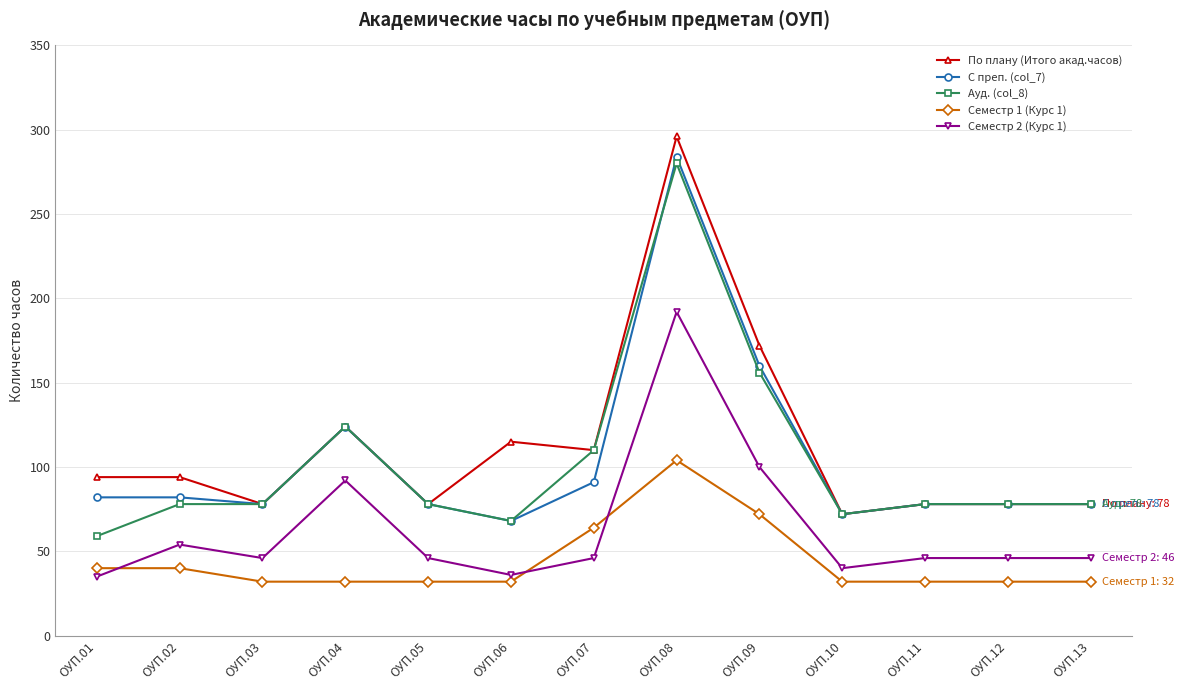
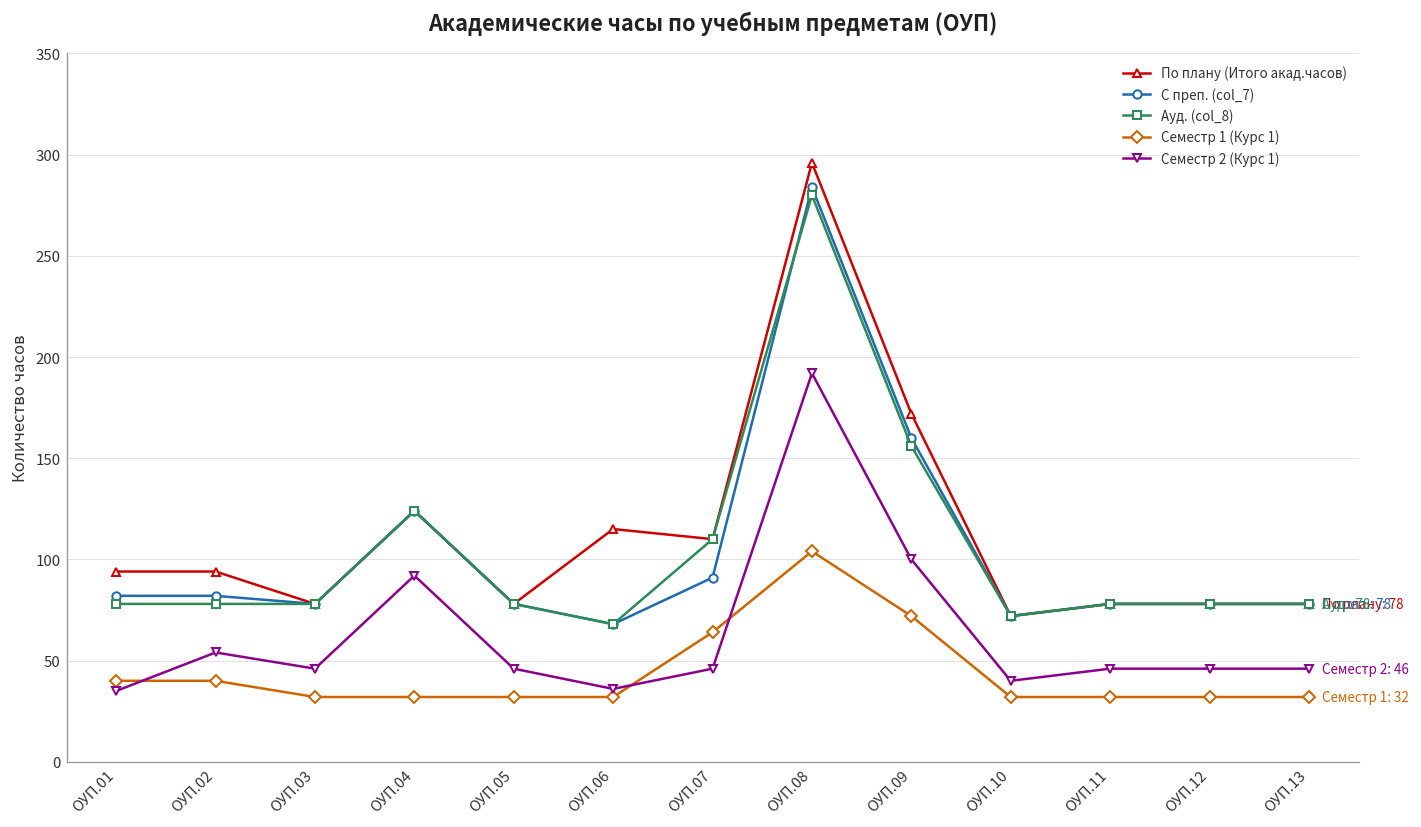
Ауд. (col_8), ОУП.01: 59 -> 78
